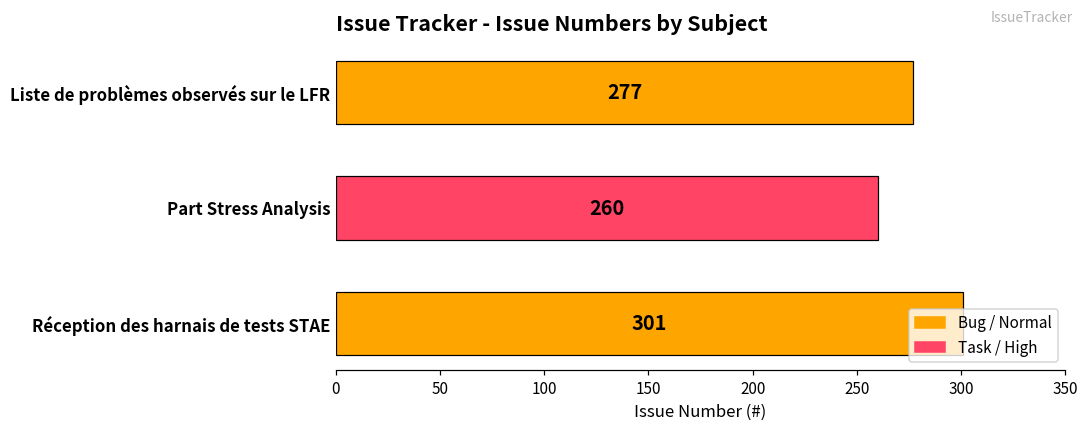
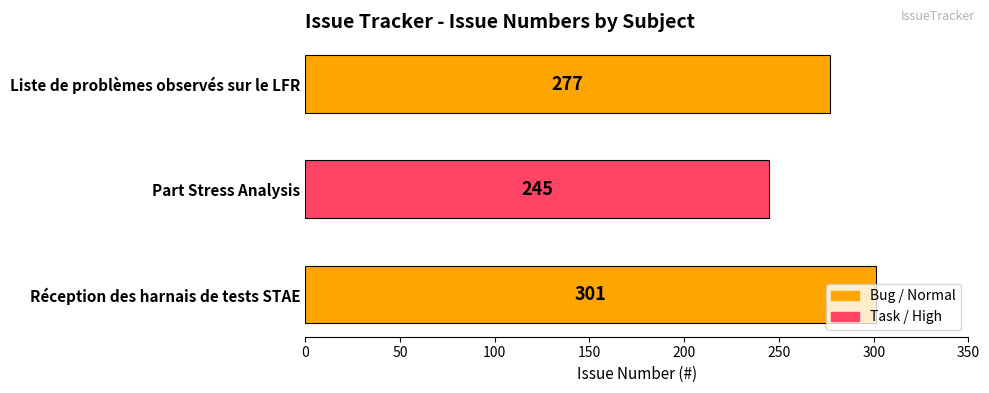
Part Stress Analysis: 260 -> 245
